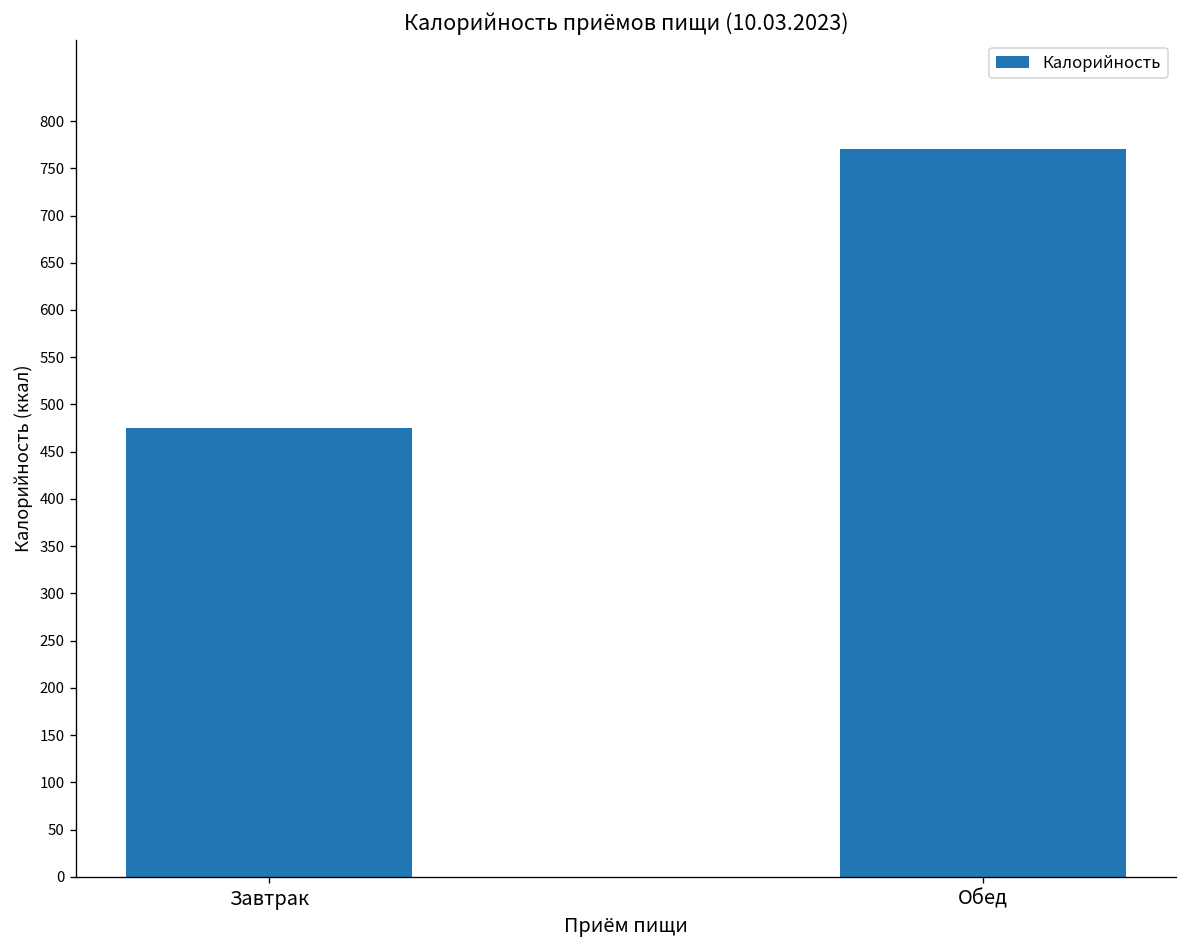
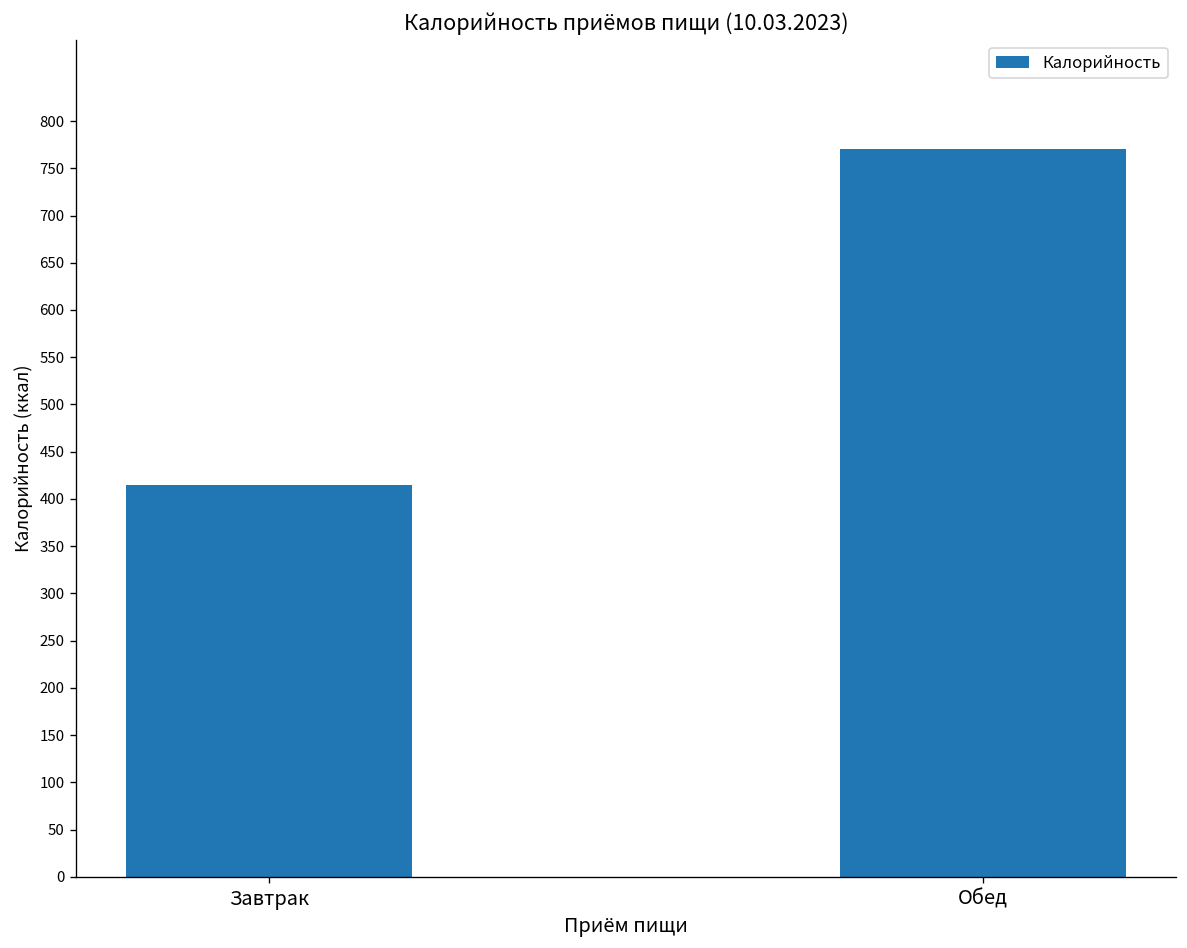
Завтрак: 470 -> 420
